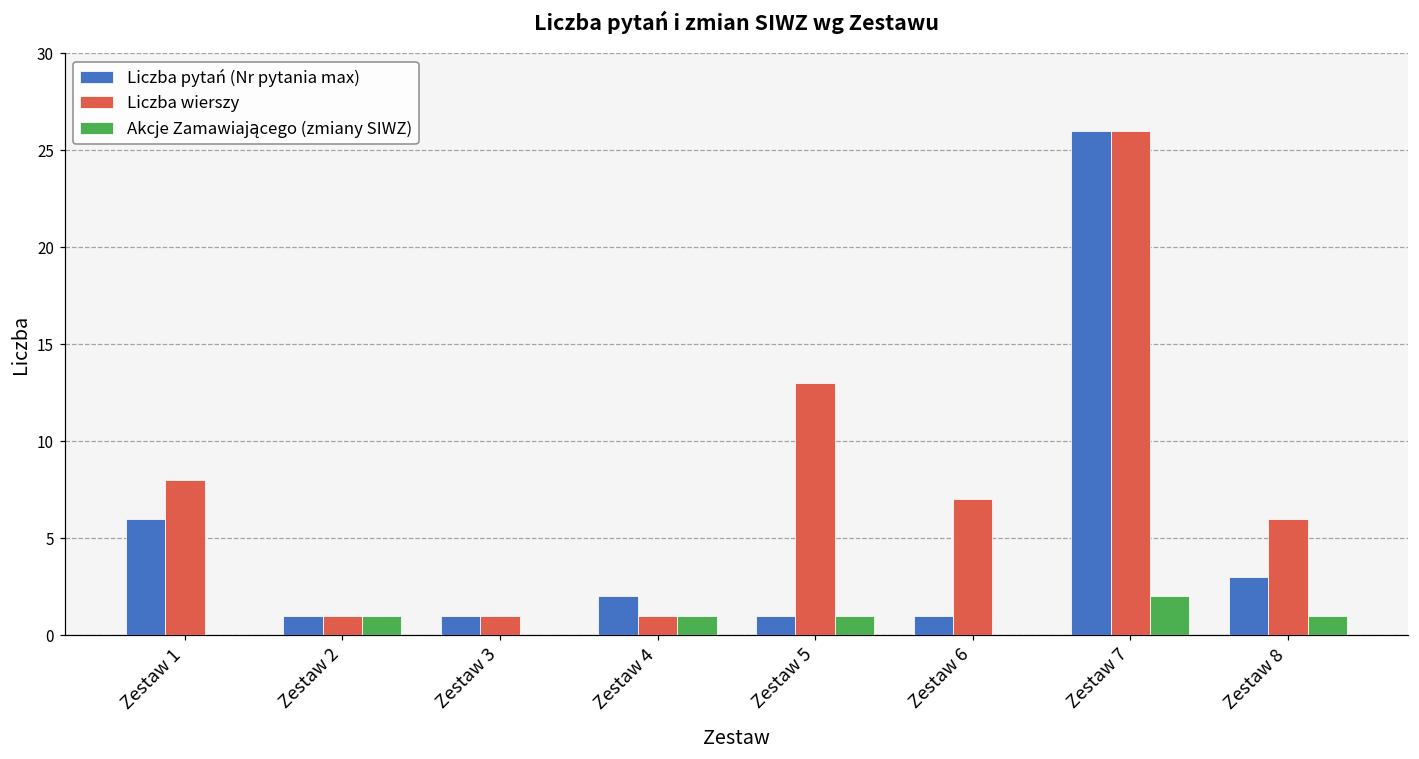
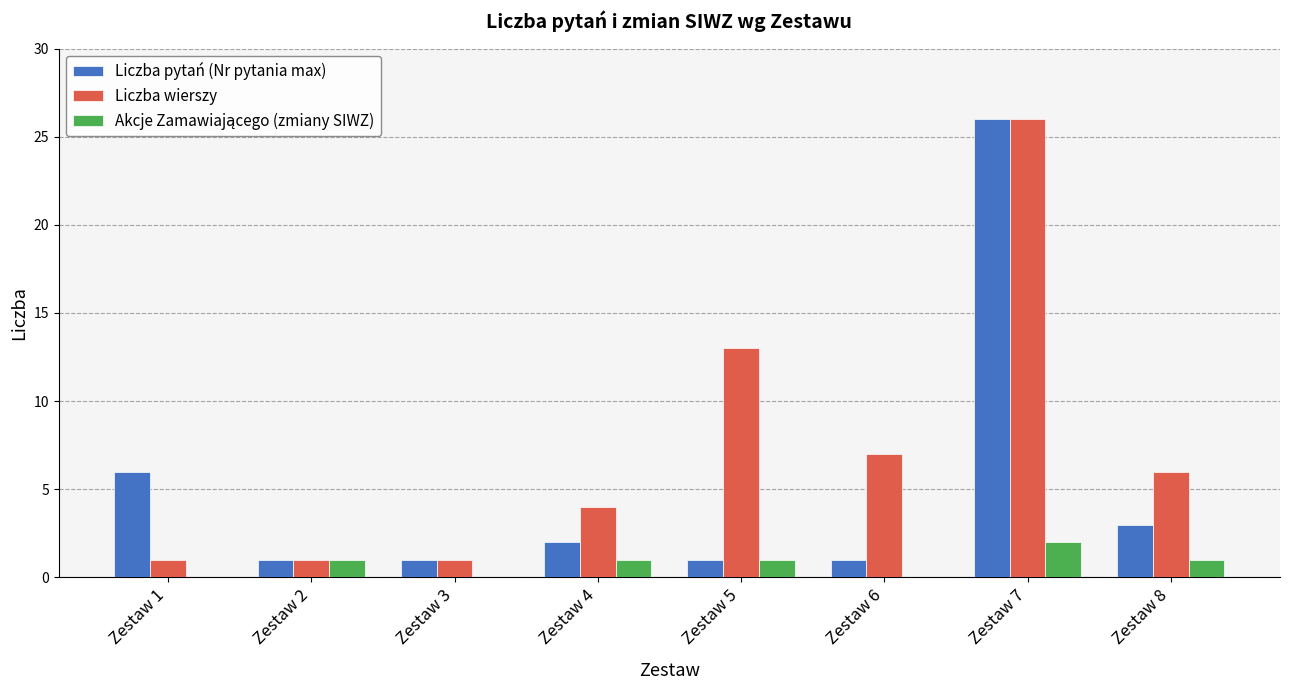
Liczba wierszy, Zestaw 1: 8 -> 1
Liczba wierszy, Zestaw 4: 1 -> 4
